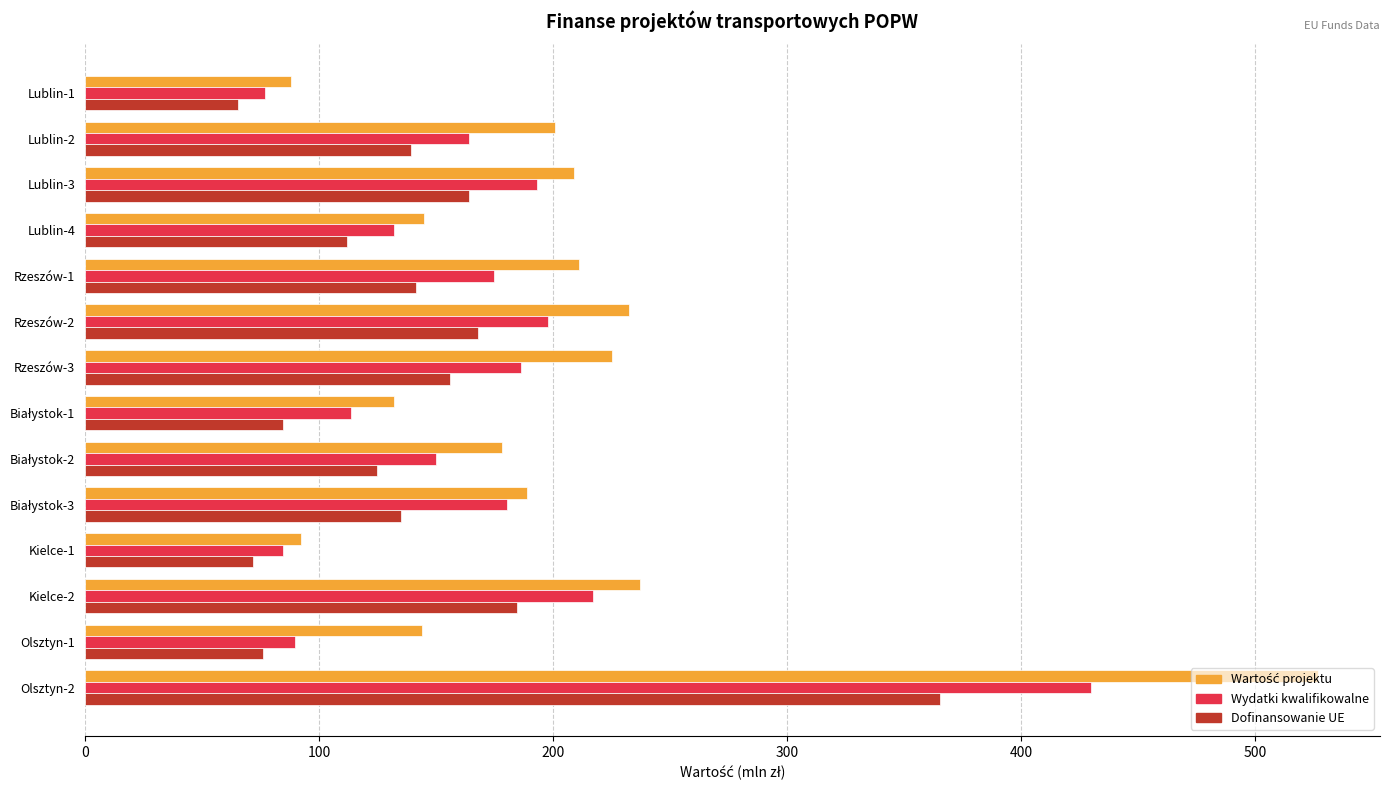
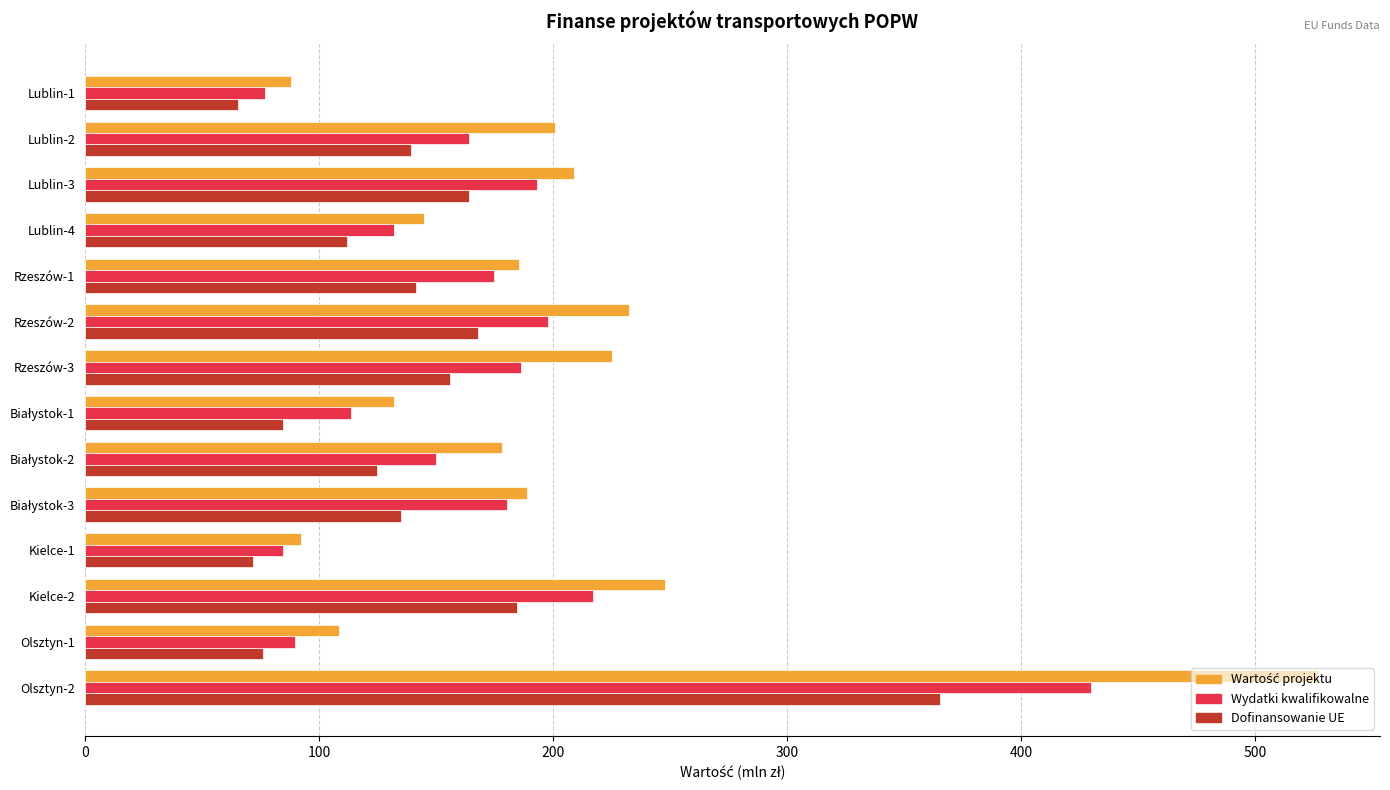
Wartość projektu, Rzeszów-1: 211 -> 185
Wartość projektu, Kielce-2: 237 -> 248
Wartość projektu, Olsztyn-1: 144 -> 109
